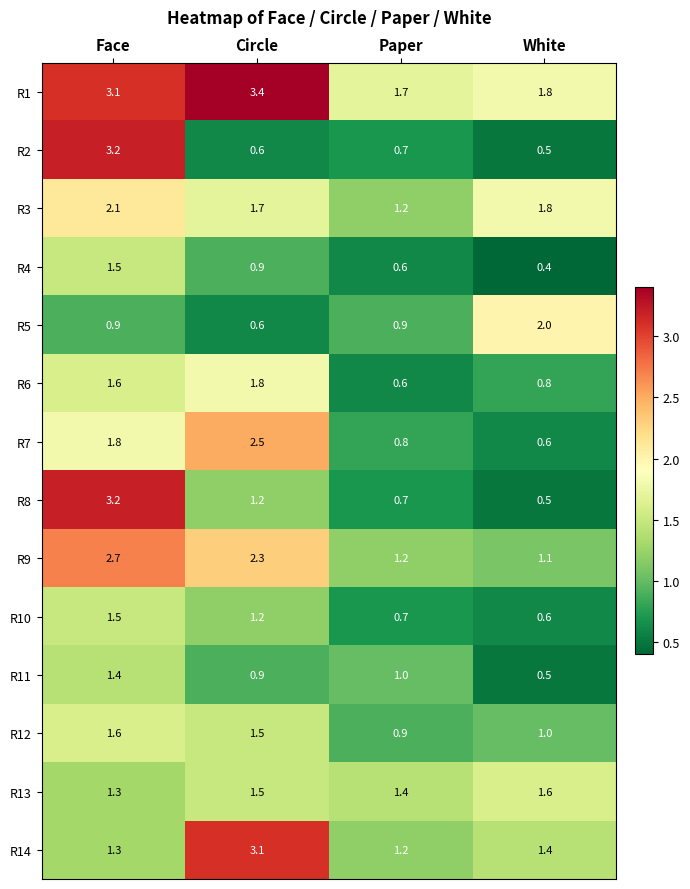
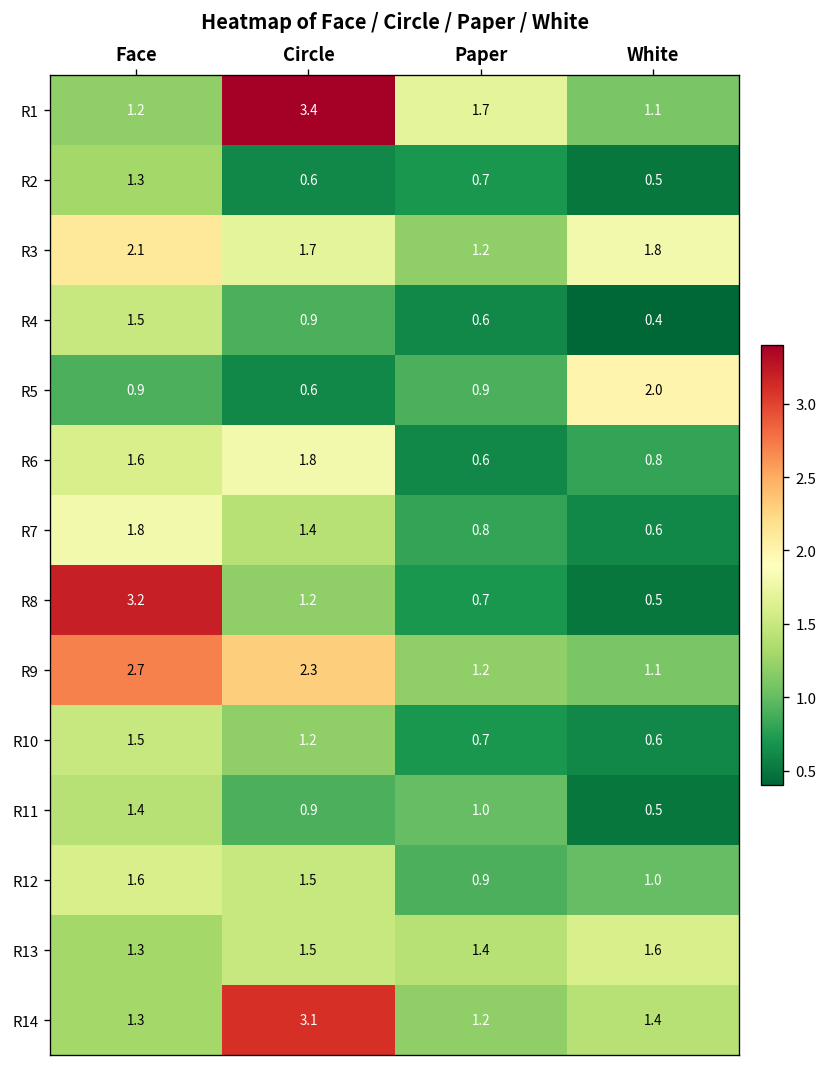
R1, Face: 3.1 -> 1.2
R1, White: 1.8 -> 1.1
R2, Face: 3.2 -> 1.3
R7, Circle: 2.5 -> 1.4
